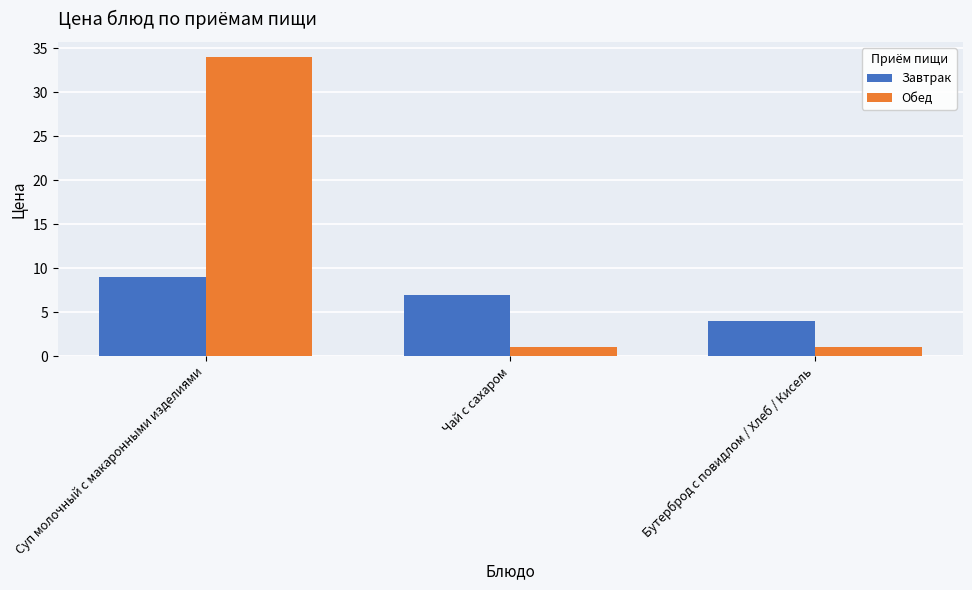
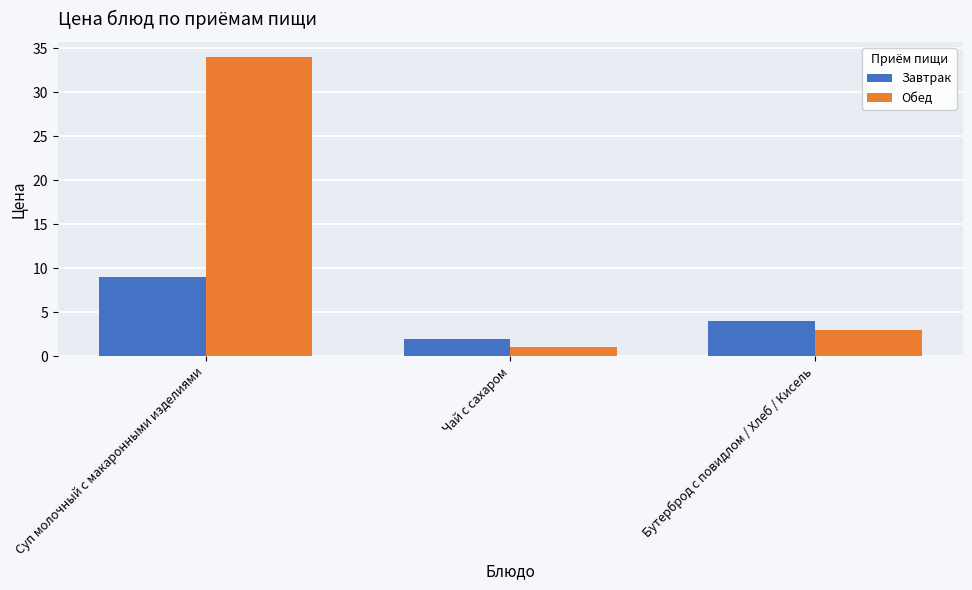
Завтрак, Чай с сахаром: 7 -> 2
Обед, Бутерброд с повидлом / Хлеб / Кисель: 1 -> 3
